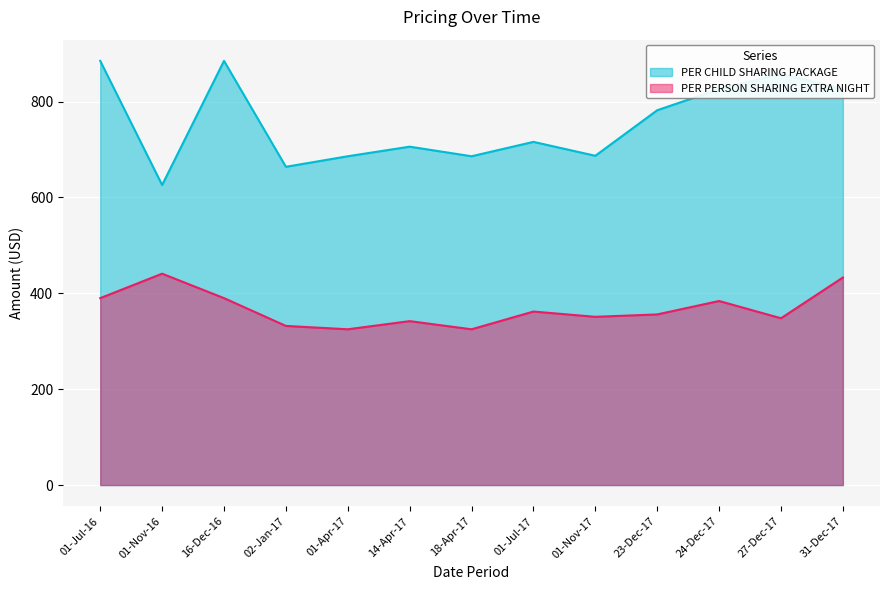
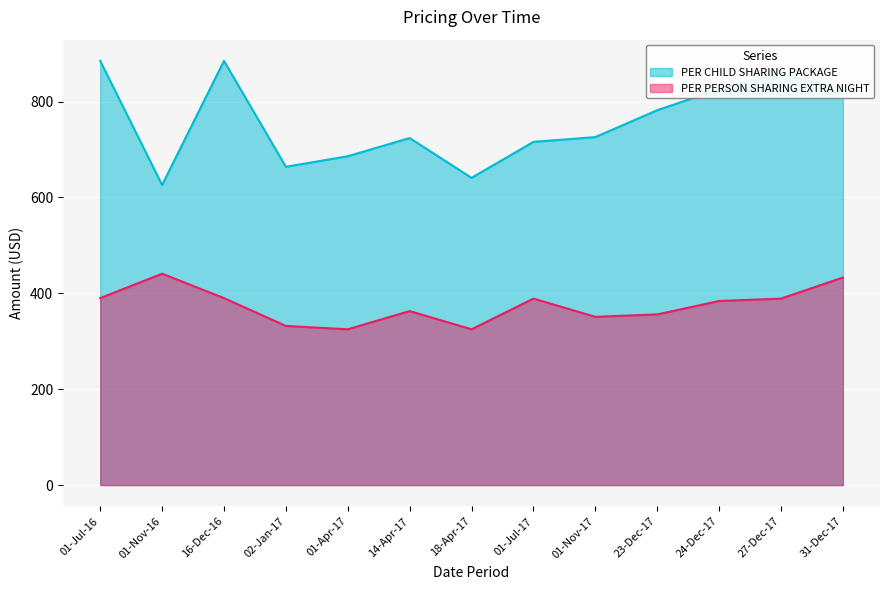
PER CHILD SHARING PACKAGE, 14-Apr-17: 710 -> 720
PER PERSON SHARING EXTRA NIGHT, 14-Apr-17: 340 -> 360
PER CHILD SHARING PACKAGE, 18-Apr-17: 690 -> 640
PER PERSON SHARING EXTRA NIGHT, 01-Jul-17: 360 -> 390
PER CHILD SHARING PACKAGE, 01-Nov-17: 690 -> 730
PER PERSON SHARING EXTRA NIGHT, 27-Dec-17: 350 -> 390
